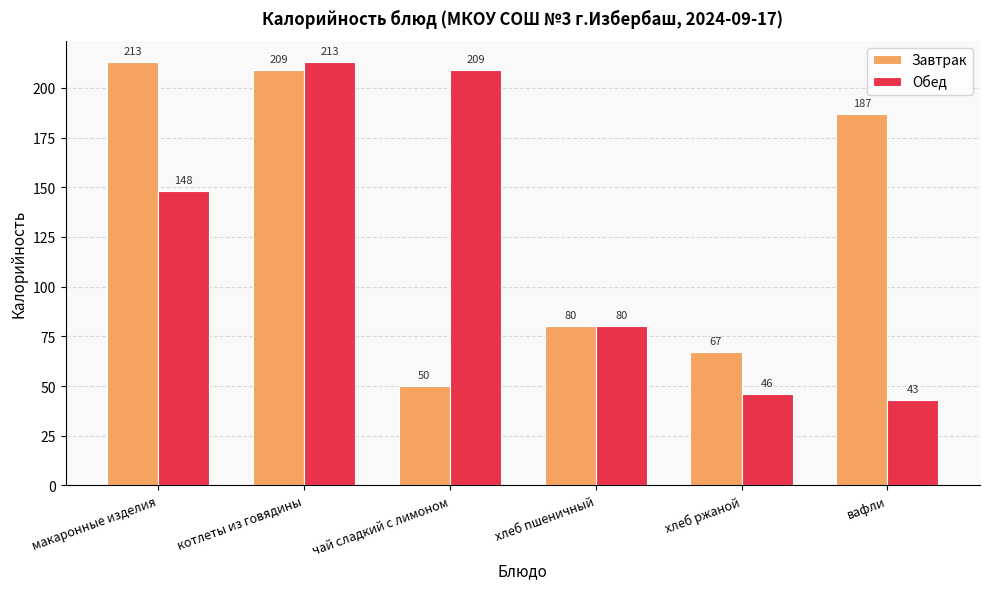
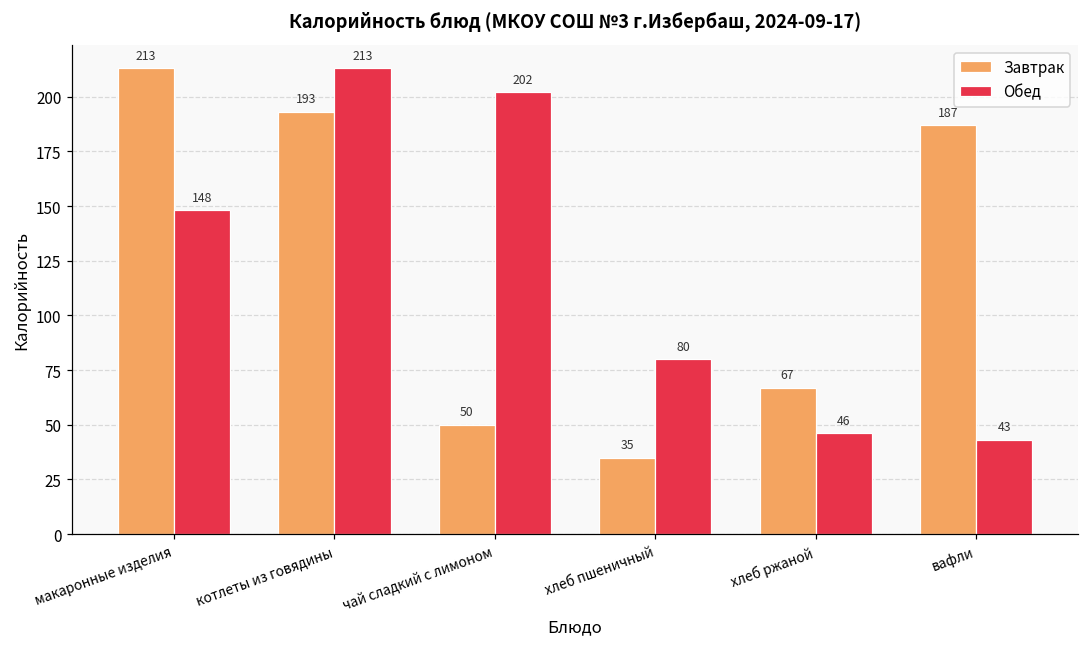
Завтрак, котлеты из говядины: 209 -> 193
Обед, чай сладкий с лимоном: 209 -> 202
Завтрак, хлеб пшеничный: 80 -> 35
